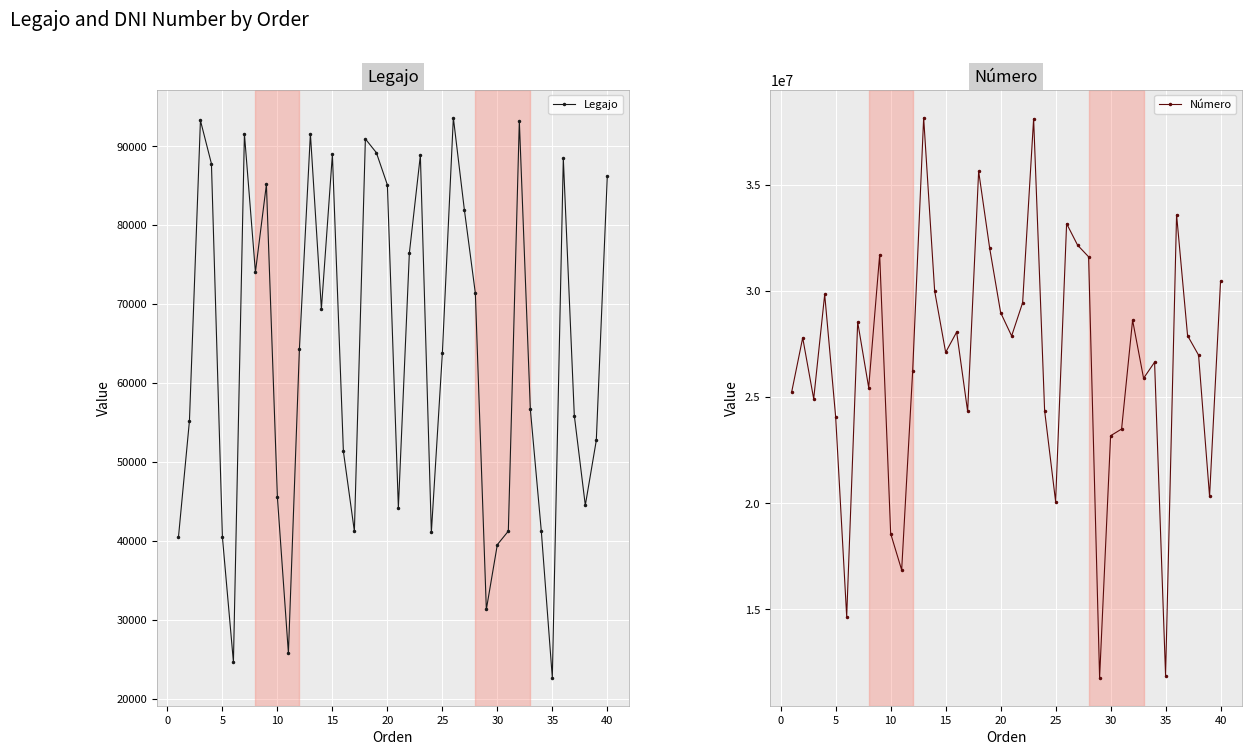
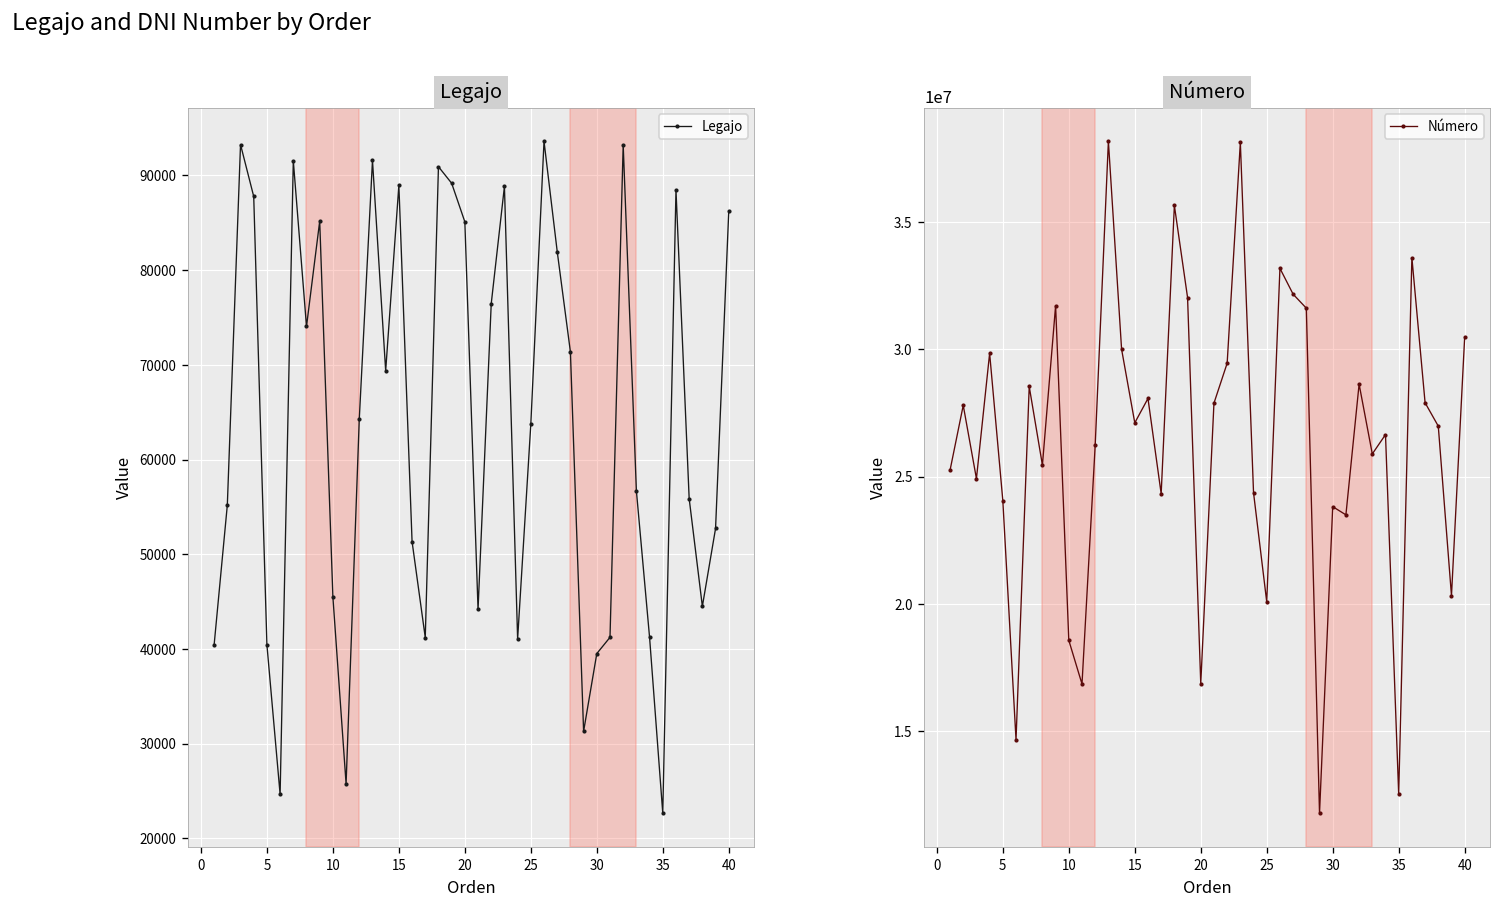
Número, 20: 29000000 -> 16900000
Número, 30: 23200000 -> 23800000
Número, 35: 11900000 -> 12500000
